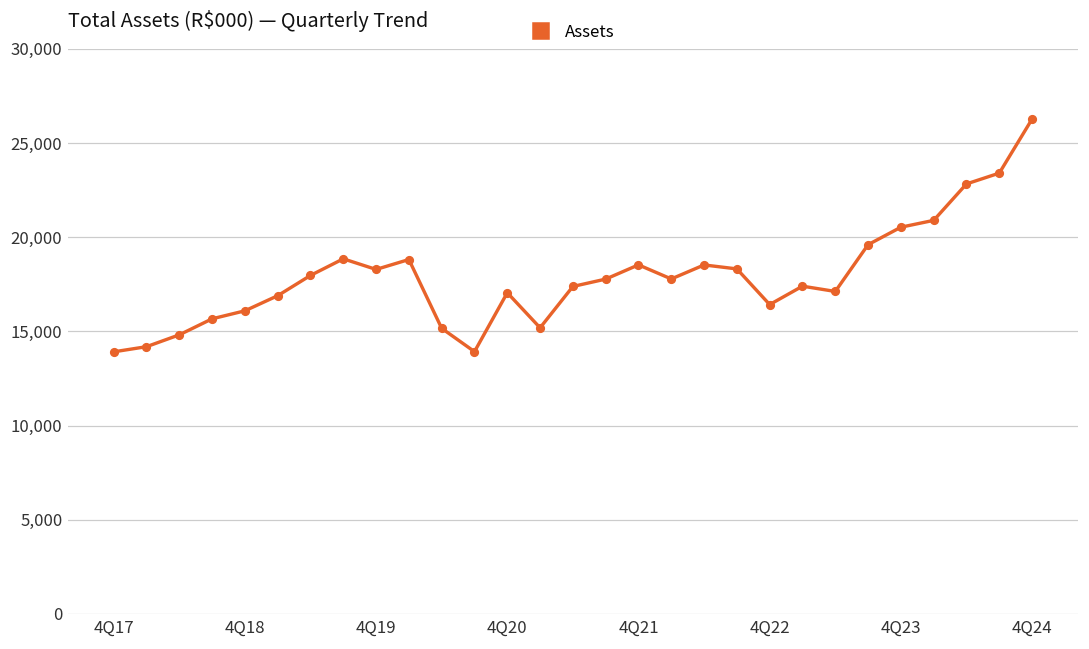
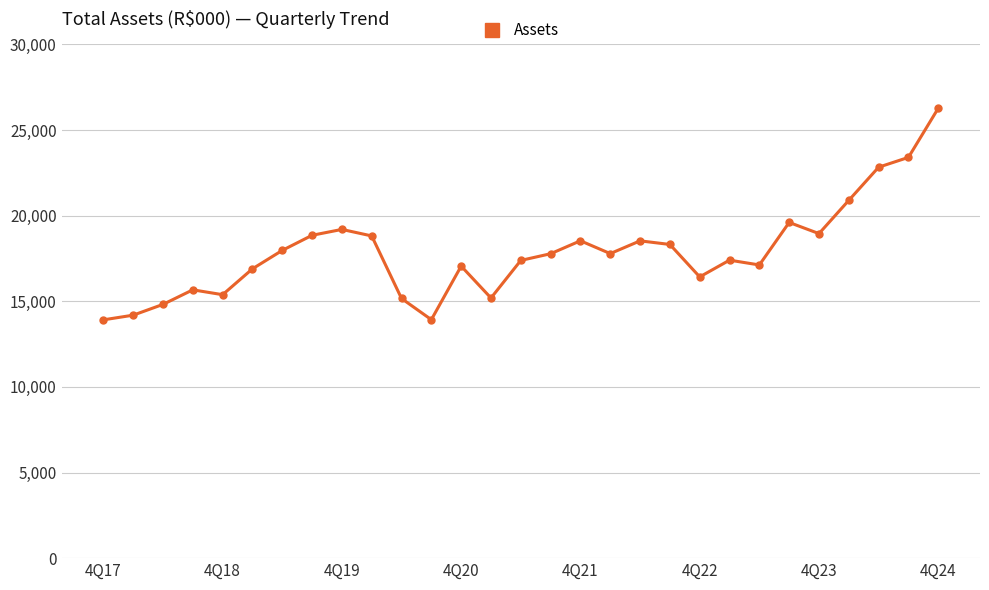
4Q18: 16,100 -> 15,400
4Q19: 18,300 -> 19,200
4Q23: 20,500 -> 19,000
